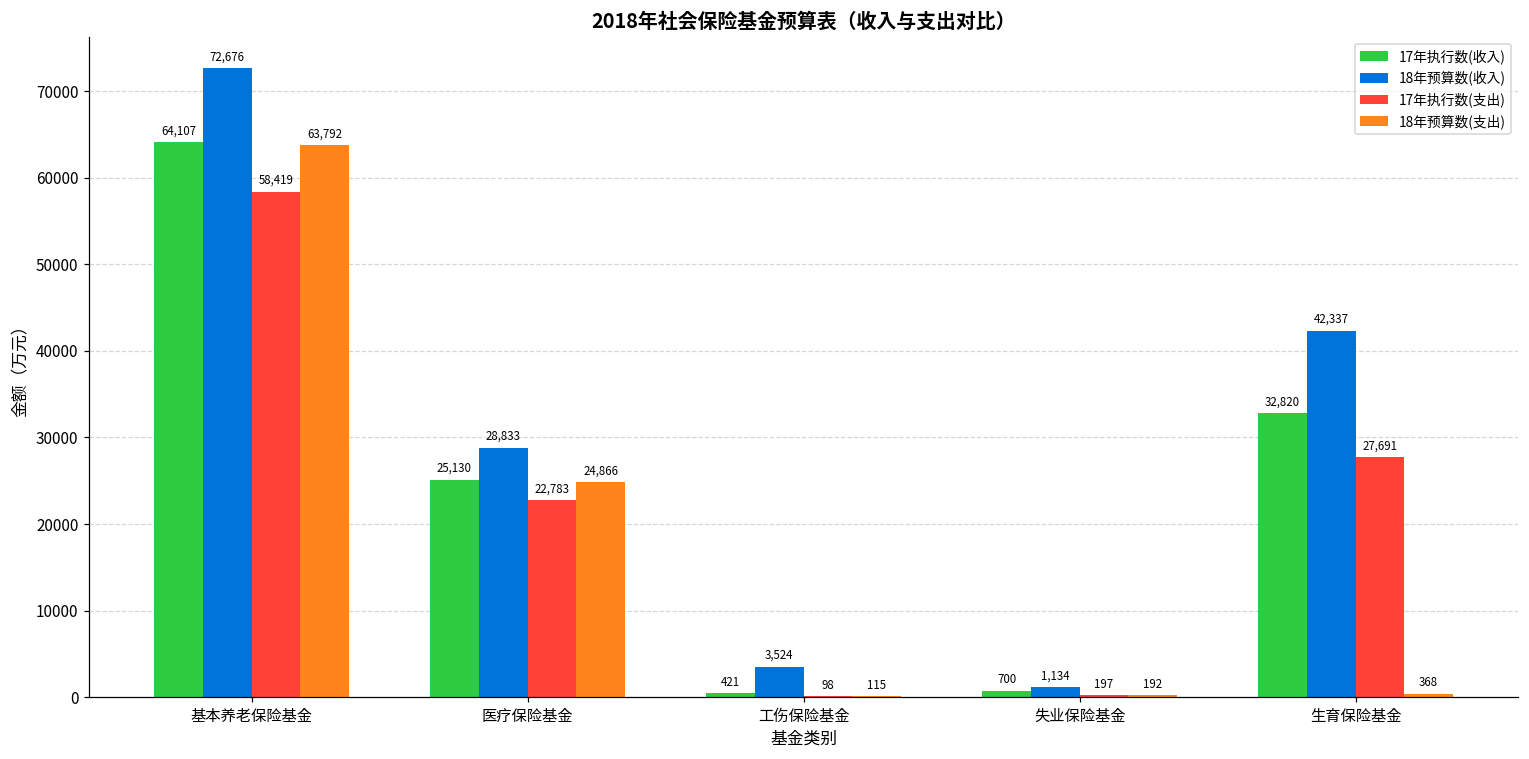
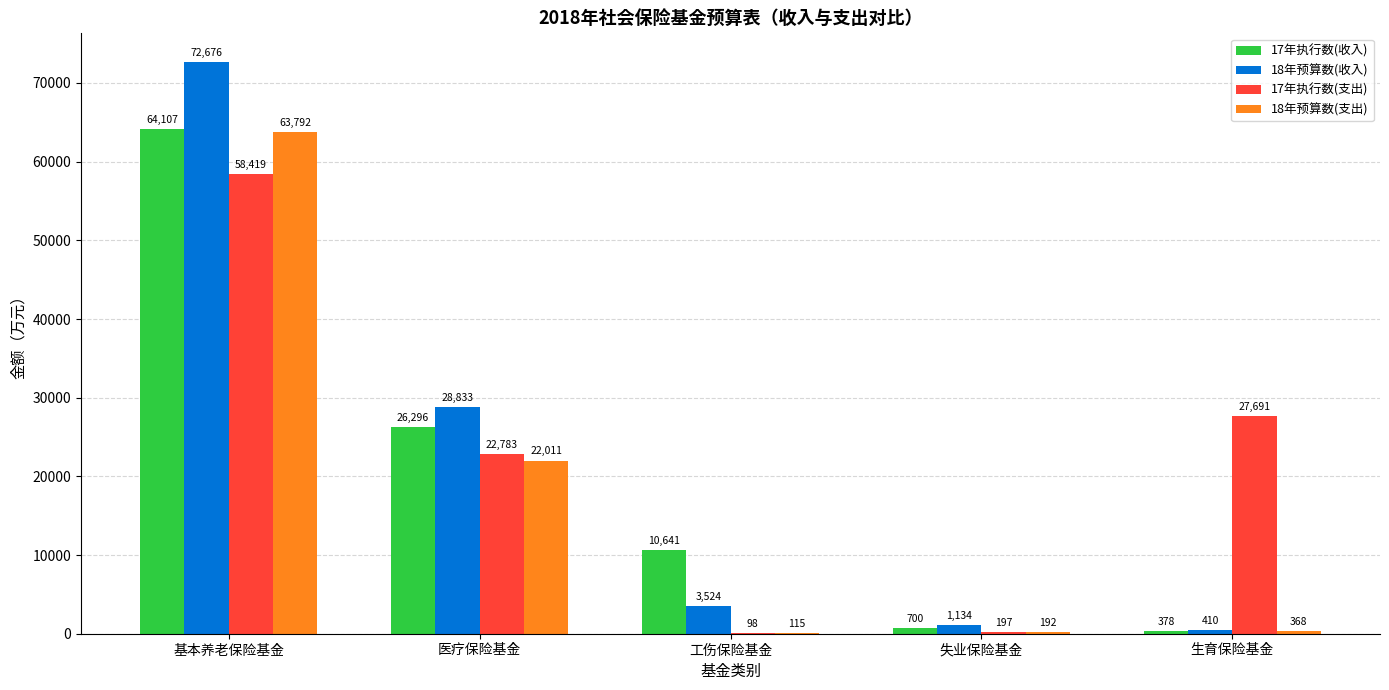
17年执行数(收入), 医疗保险基金: 25,130 -> 26,296
18年预算数(支出), 医疗保险基金: 24,866 -> 22,011
17年执行数(收入), 工伤保险基金: 421 -> 10,641
17年执行数(收入), 生育保险基金: 32,820 -> 378
18年预算数(收入), 生育保险基金: 42,337 -> 410
